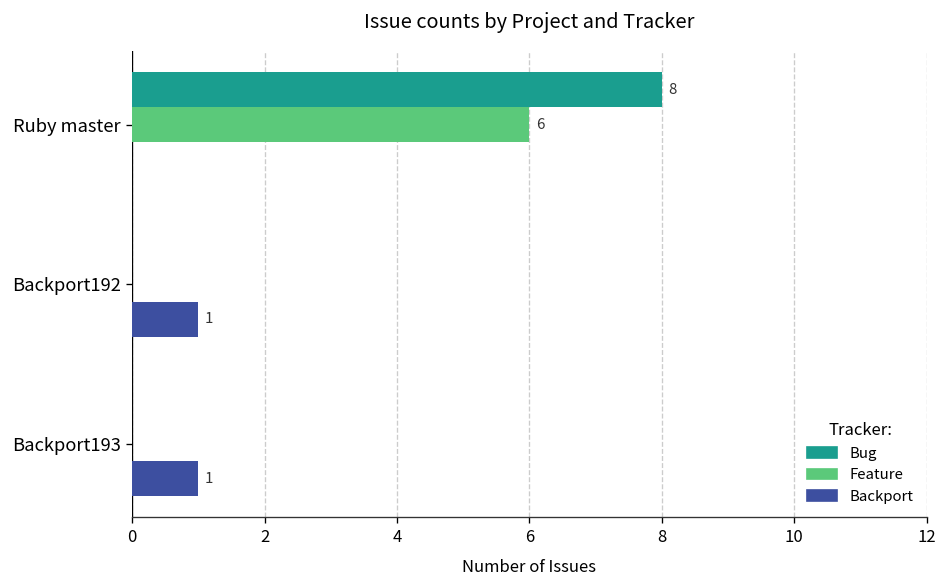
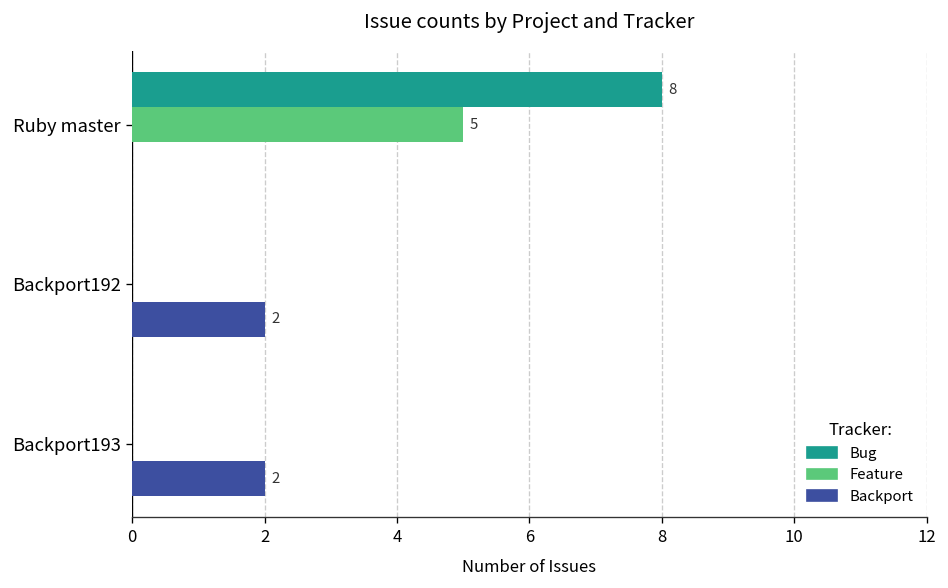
Feature, Ruby master: 6 -> 5
Backport, Backport192: 1 -> 2
Backport, Backport193: 1 -> 2
